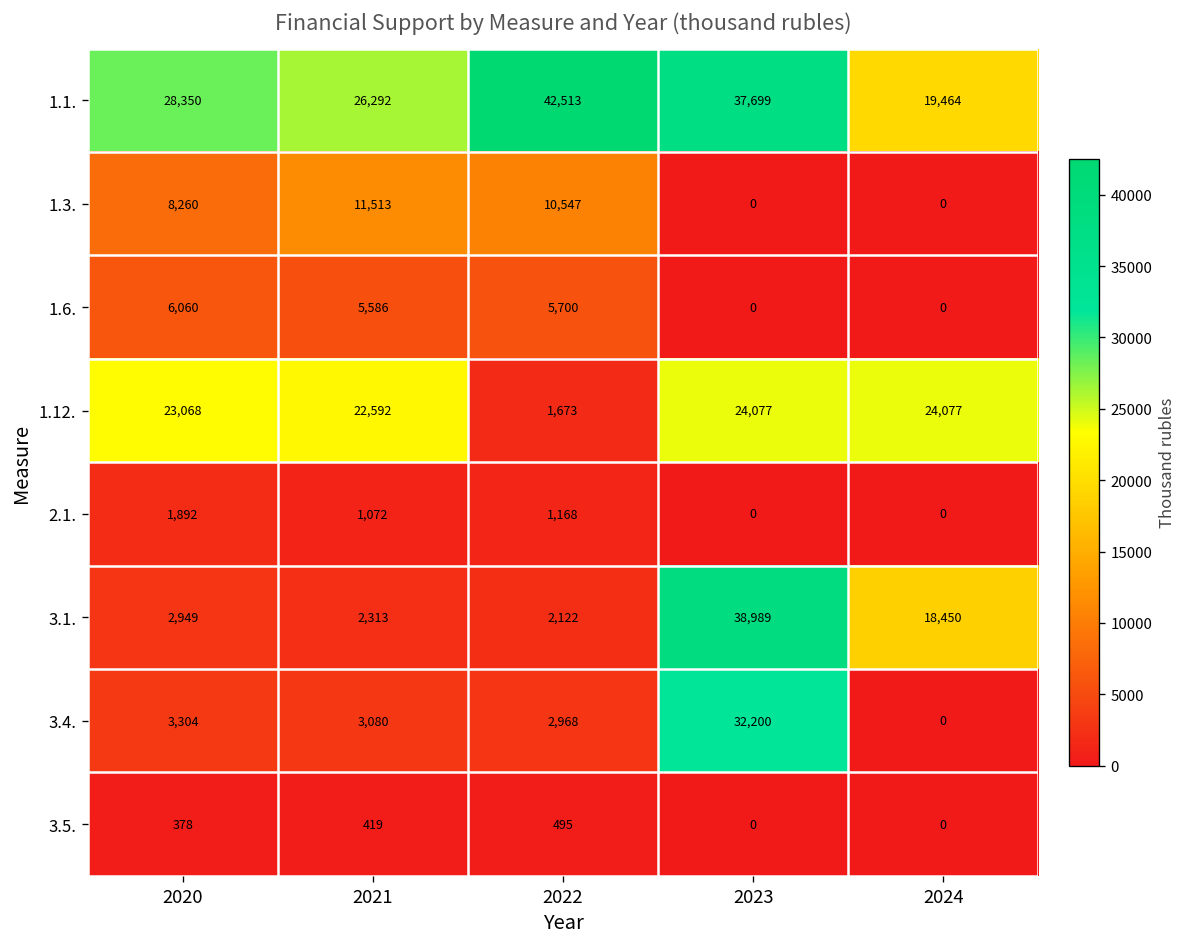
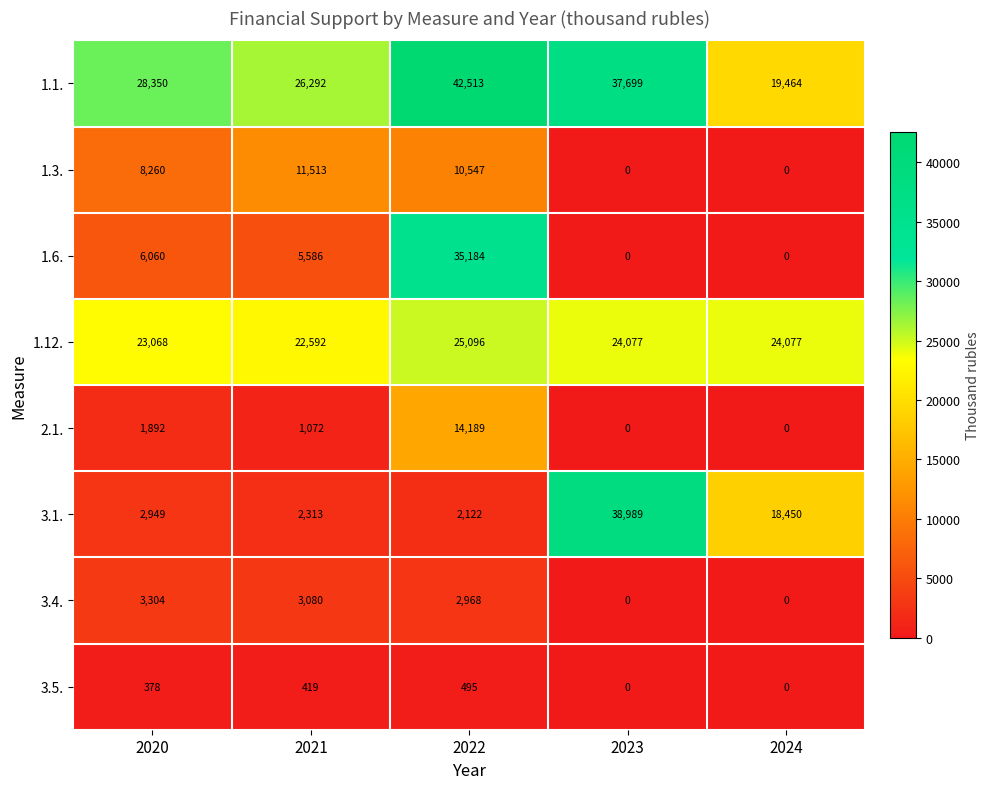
1.6., 2022: 5,700 -> 35,184
1.12., 2022: 1,673 -> 25,096
2.1., 2022: 1,168 -> 14,189
3.4., 2023: 32,200 -> 0
